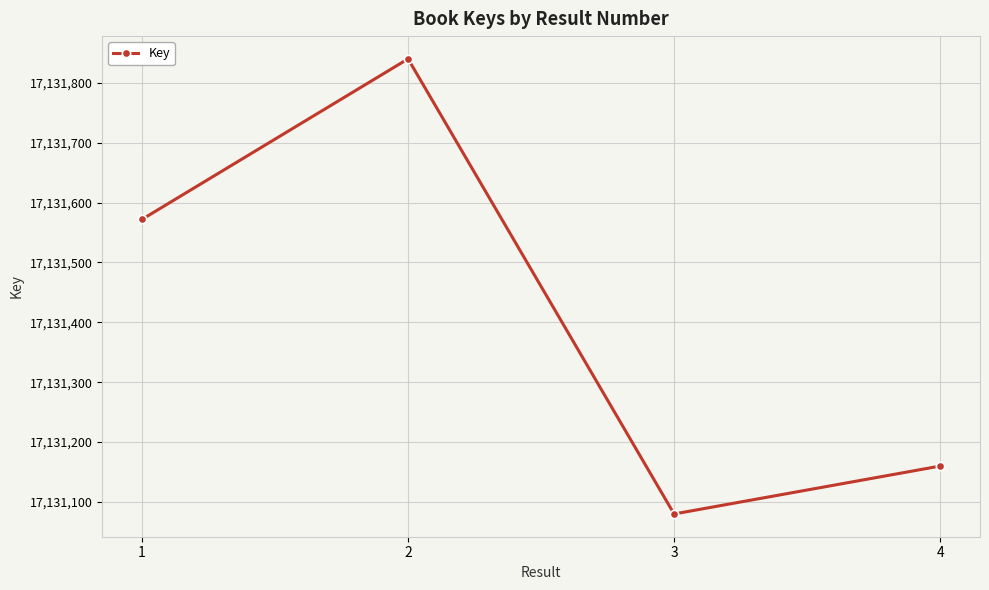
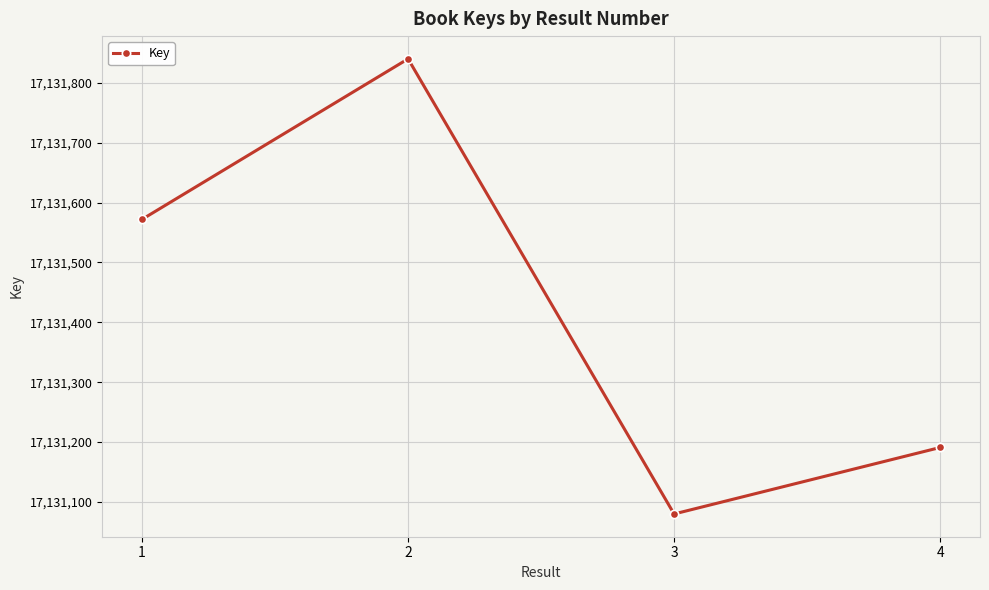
4: 17,131,160 -> 17,131,190
